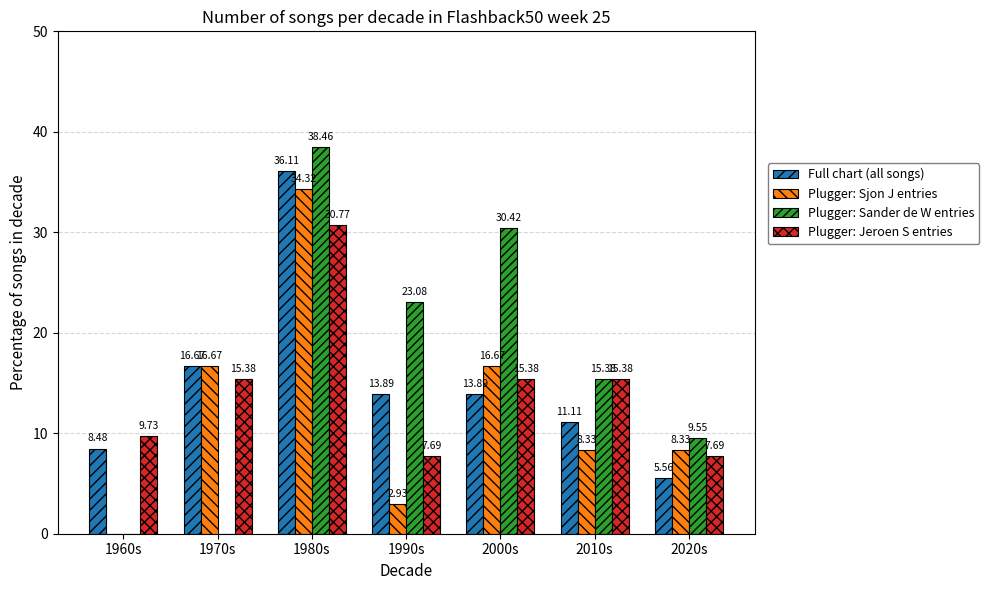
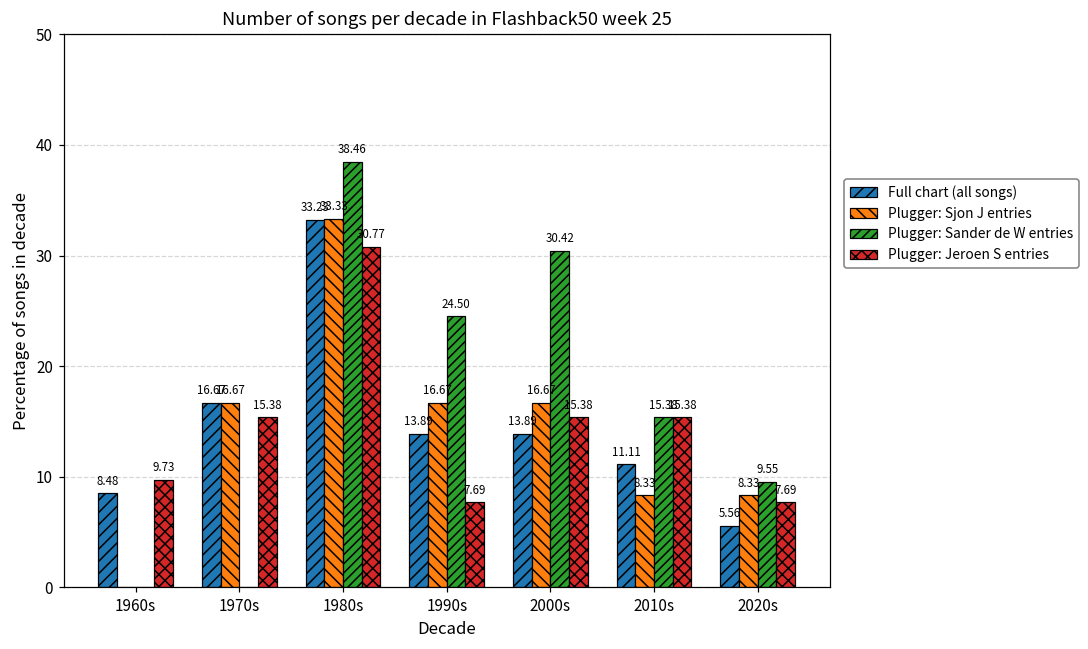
Full chart (all songs), 1980s: 36.11 -> 33.23
Plugger: Sjon J entries, 1980s: 34.32 -> 33.33
Plugger: Sjon J entries, 1990s: 2.93 -> 16.67
Plugger: Sander de W entries, 1990s: 23.08 -> 24.50
